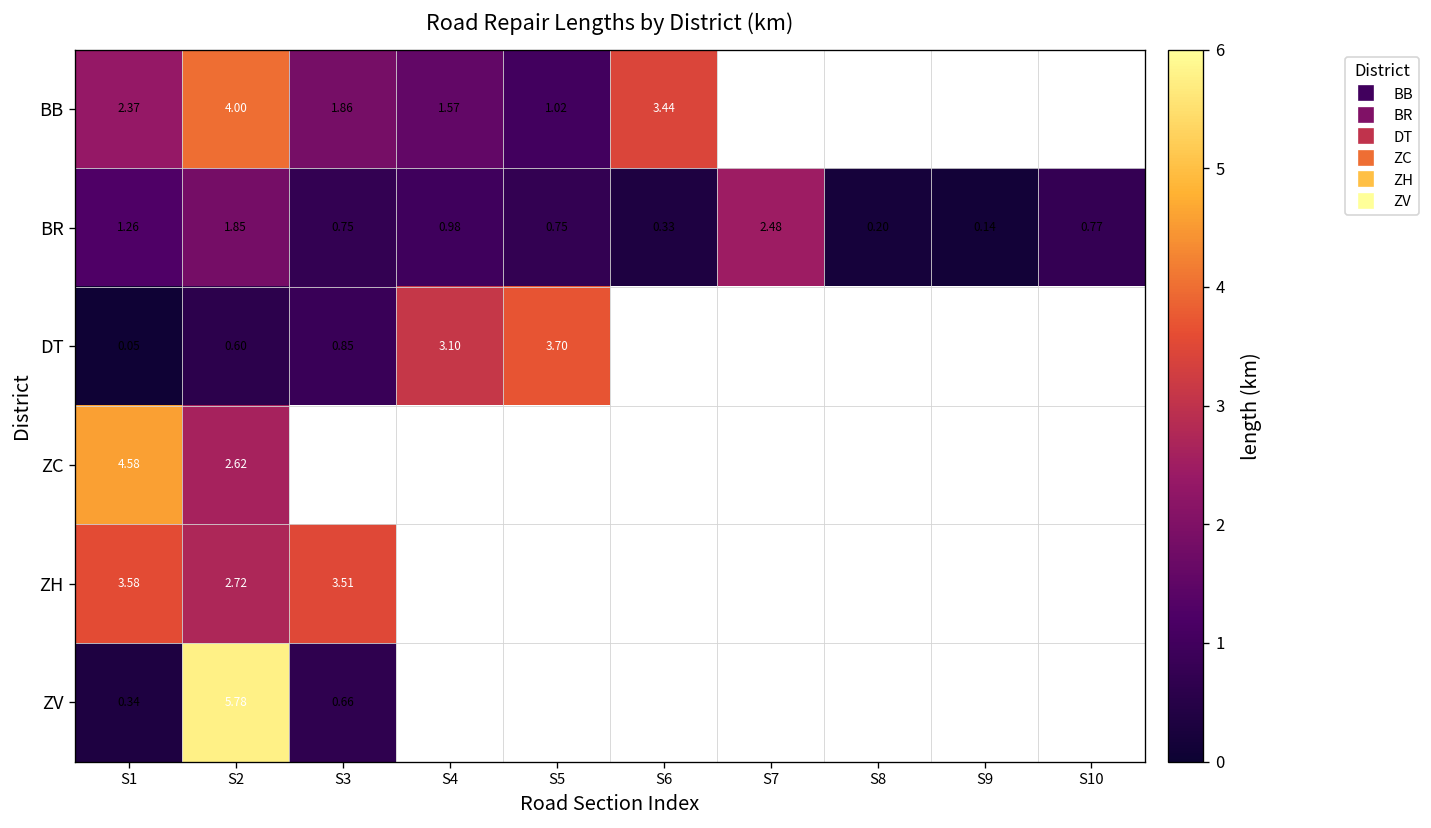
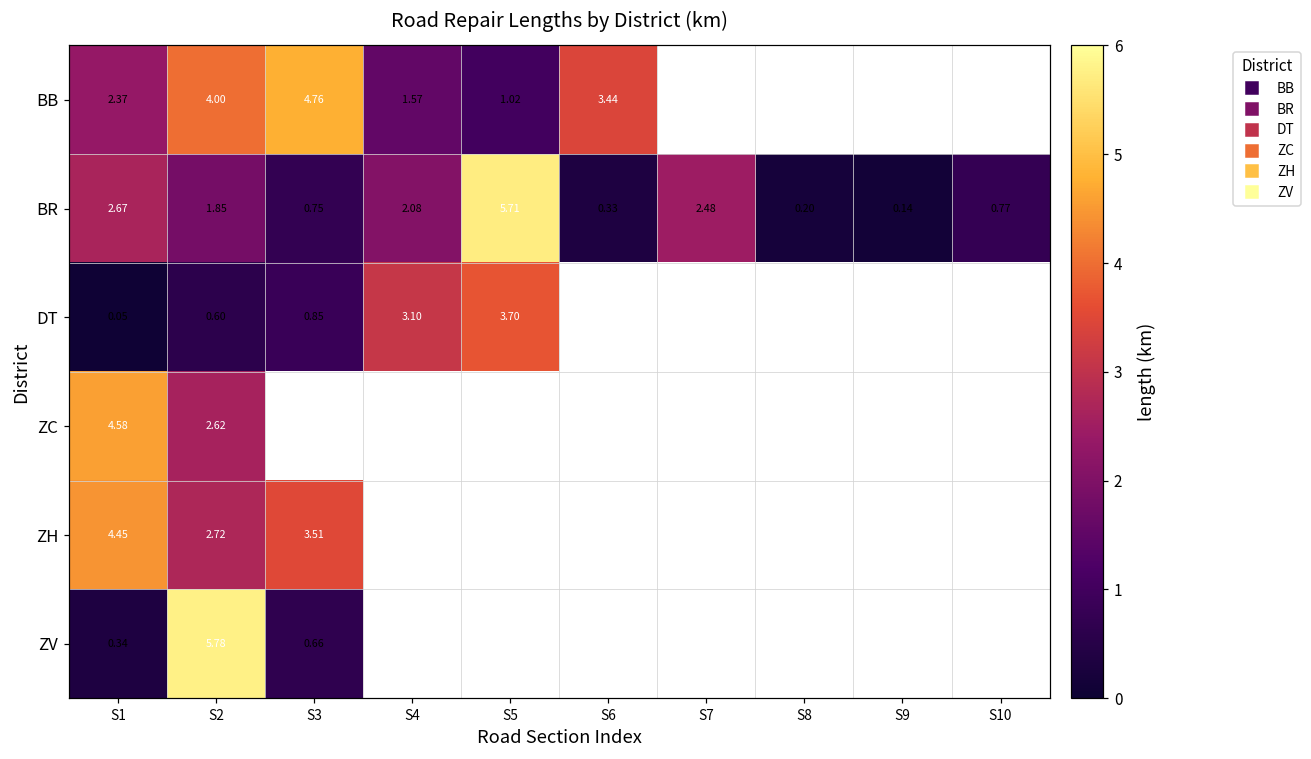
BB, S3: 1.86 -> 4.76
BR, S1: 1.26 -> 2.67
BR, S4: 0.98 -> 2.08
BR, S5: 0.75 -> 5.71
ZH, S1: 3.58 -> 4.45
